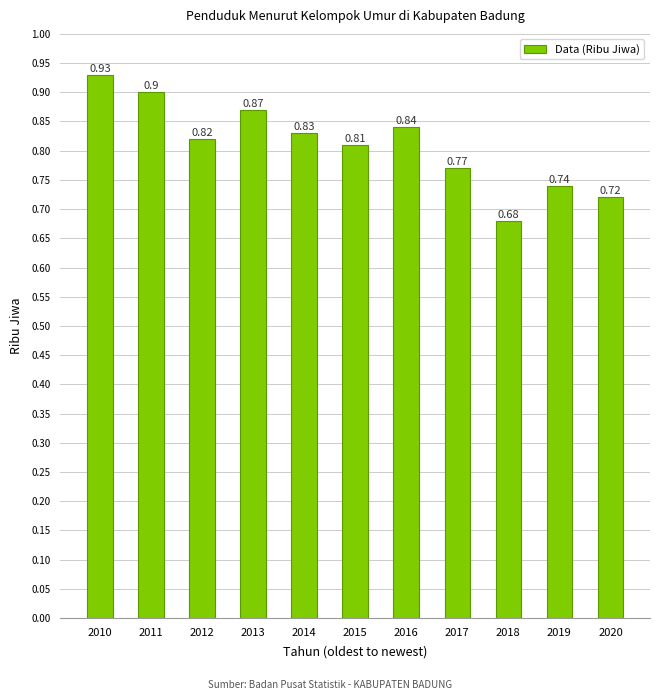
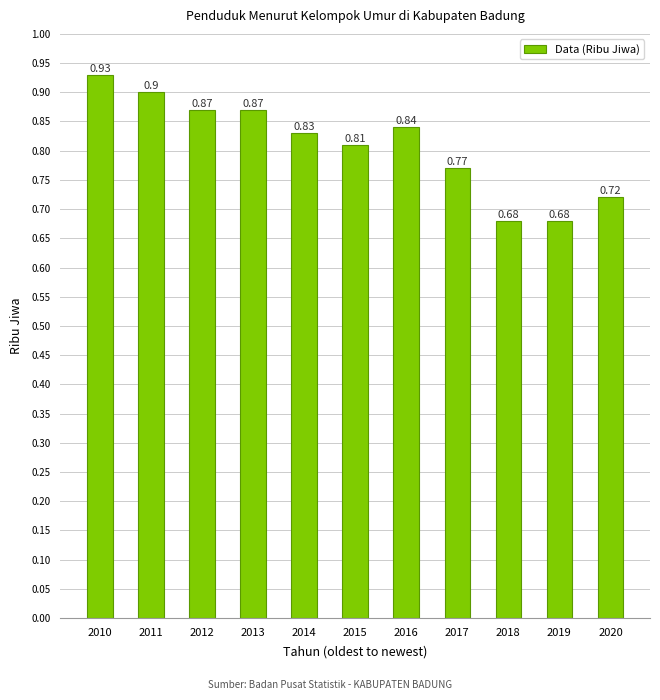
2012: 0.82 -> 0.87
2019: 0.74 -> 0.68
